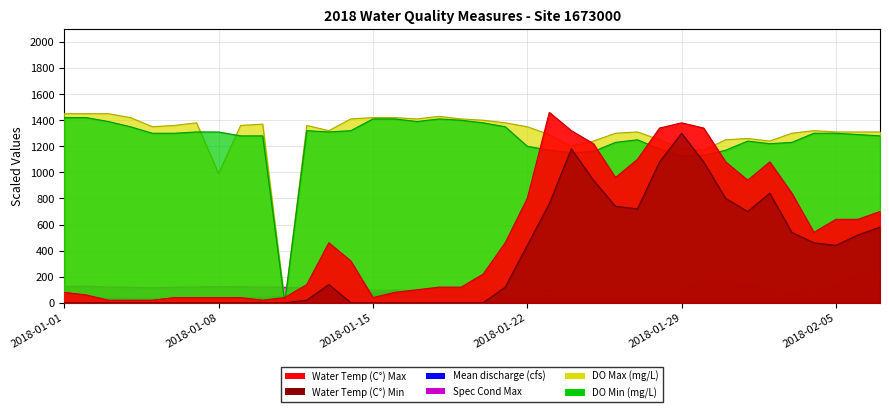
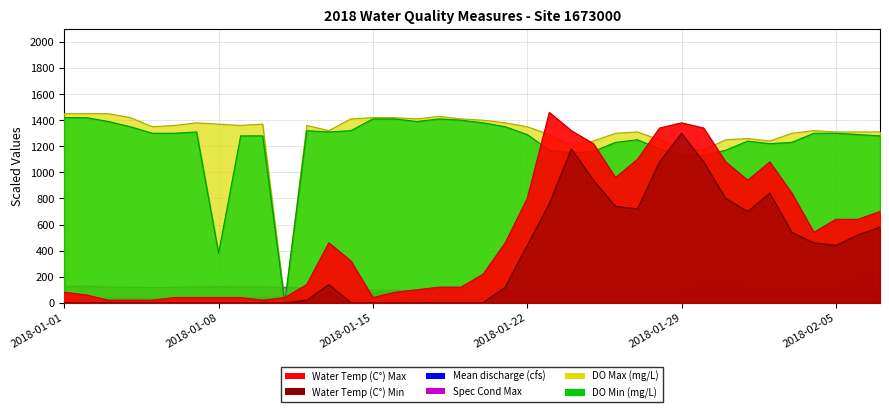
DO Max (mg/L), 2018-01-08: 990 -> 1370
DO Min (mg/L), 2018-01-08: 1310 -> 380
DO Min (mg/L), 2018-01-22: 1200 -> 1290
